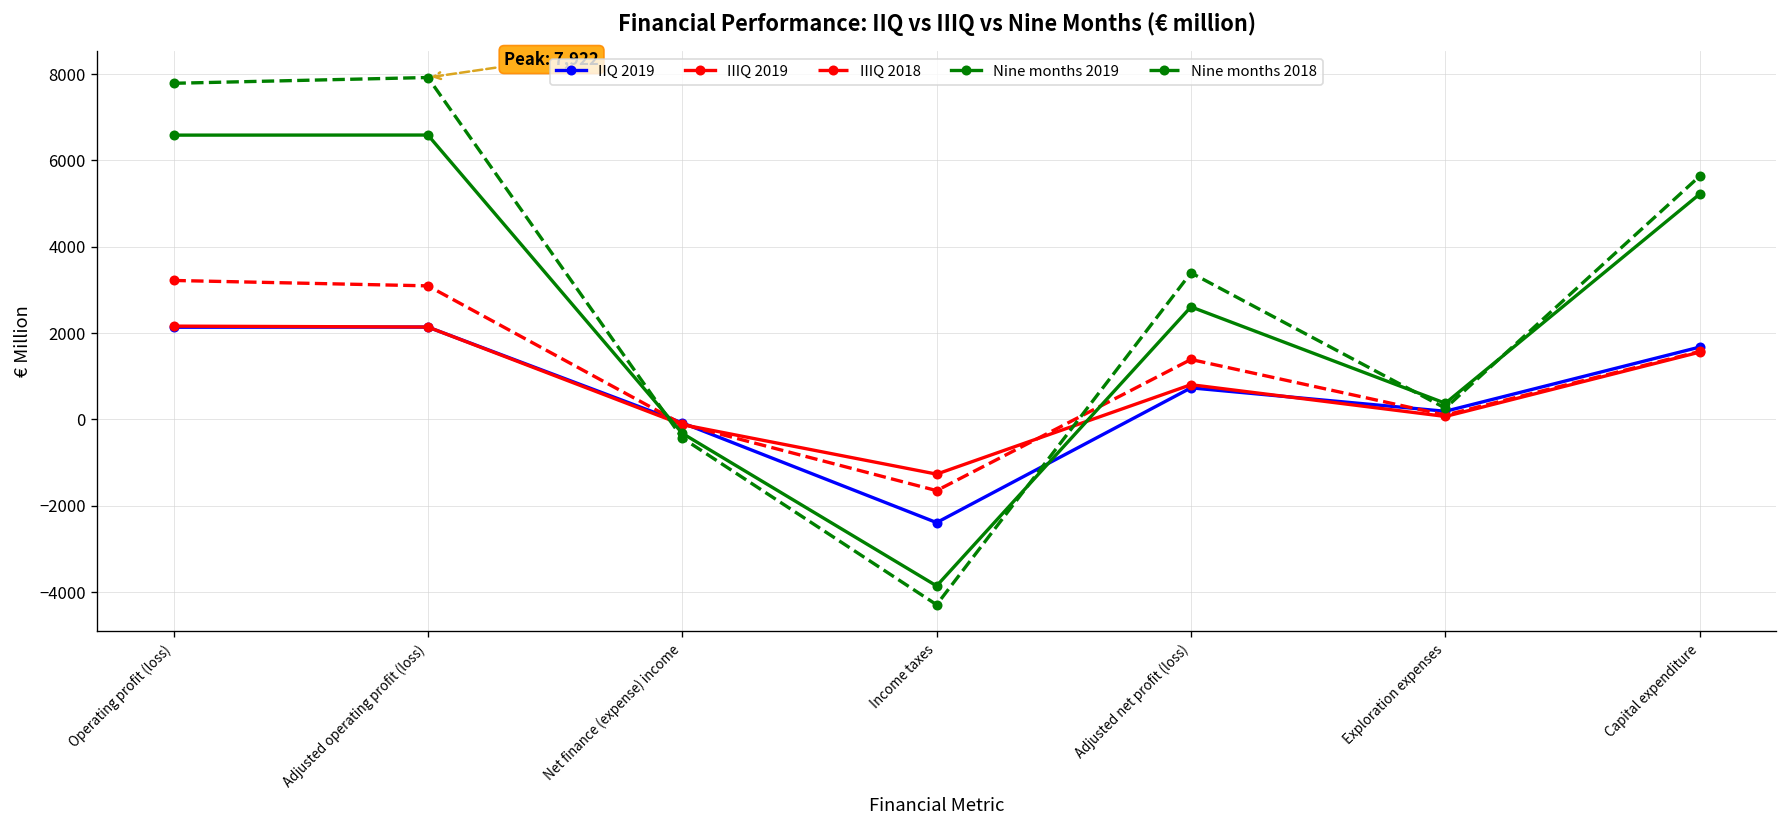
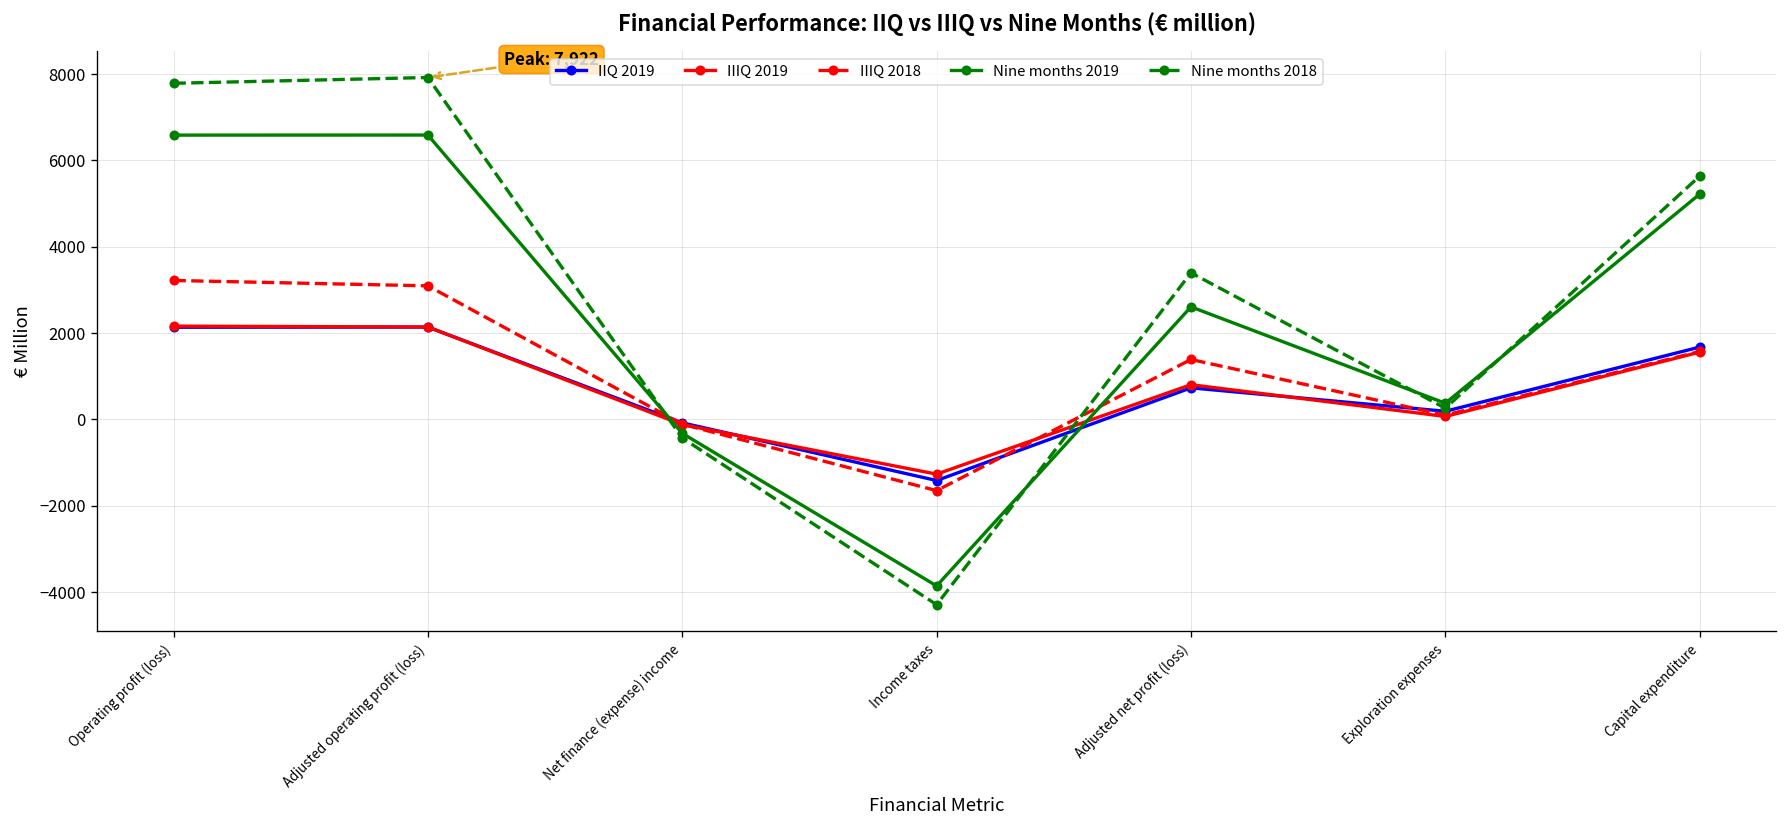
IIQ 2019, Income taxes: -2400 -> -1400
